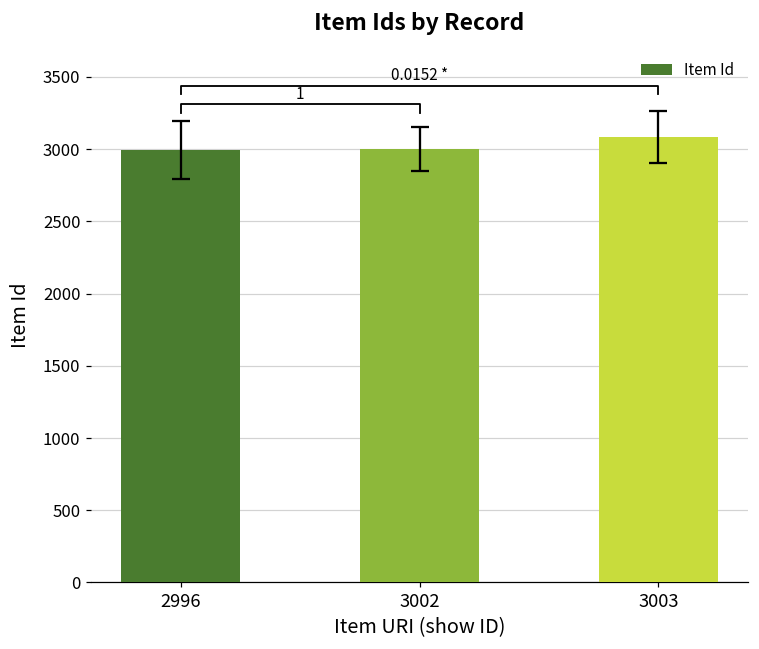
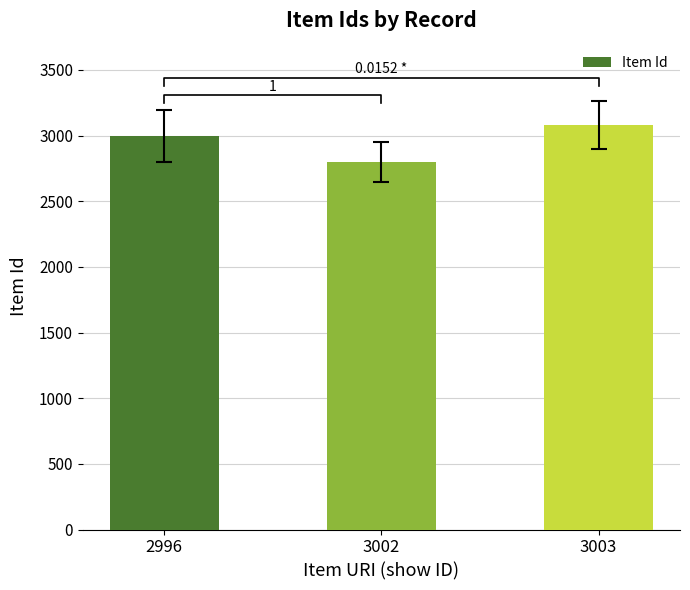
Item Id, 3002: 3000 -> 2800
